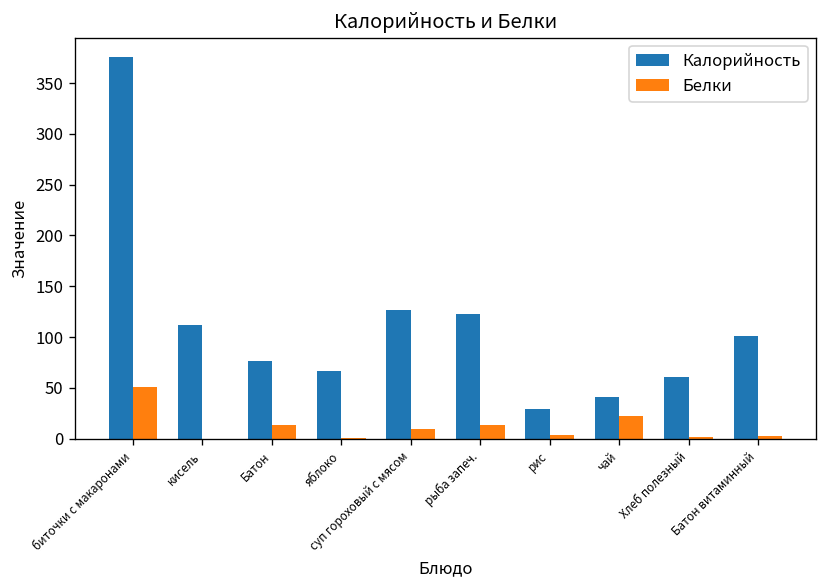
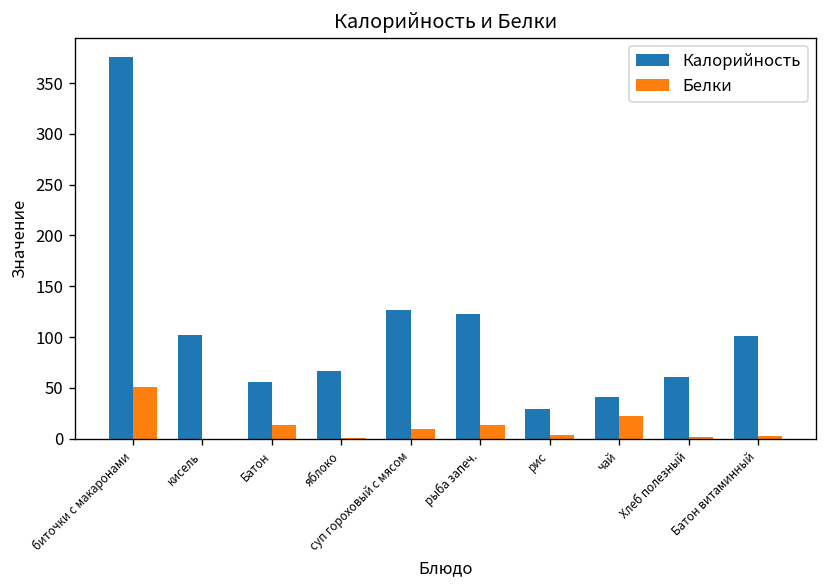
Калорийность, кисель: 110 -> 100
Калорийность, Батон: 80 -> 60
